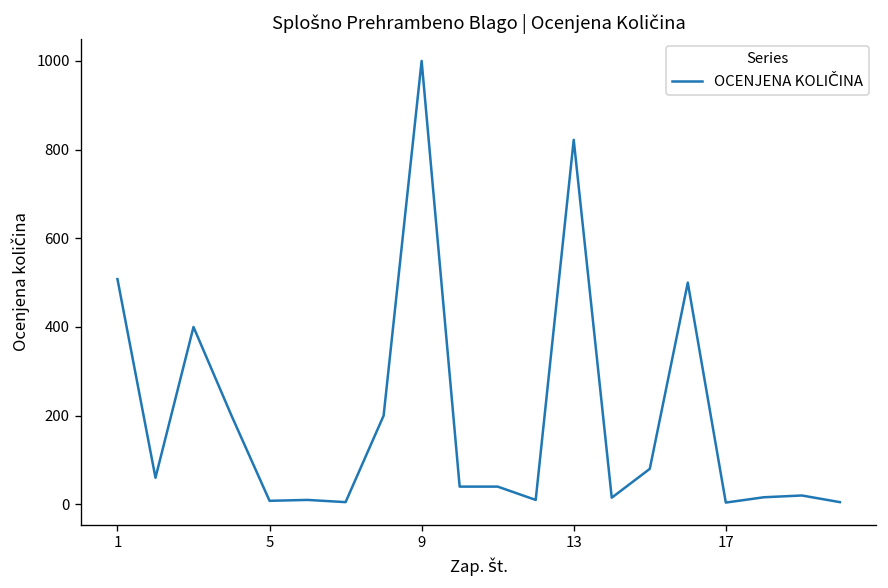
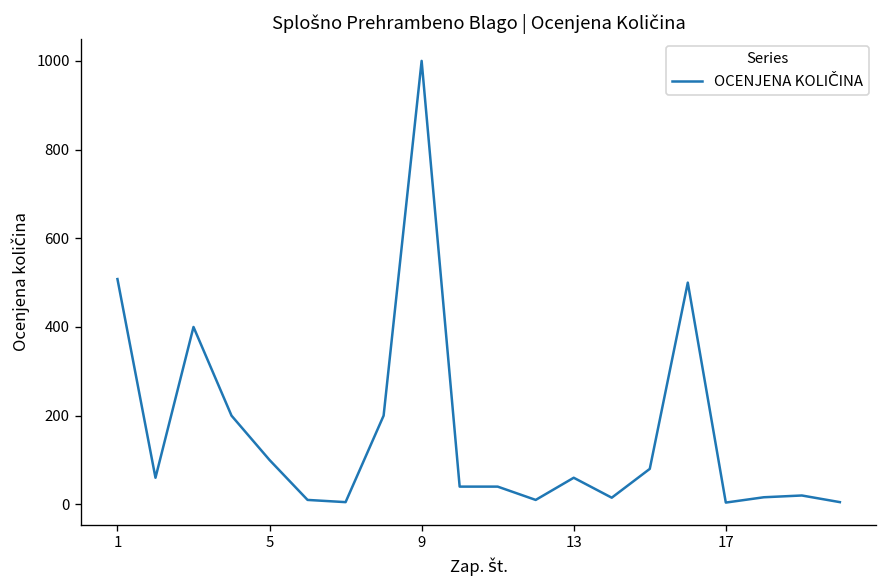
5: 10 -> 100
13: 820 -> 60
